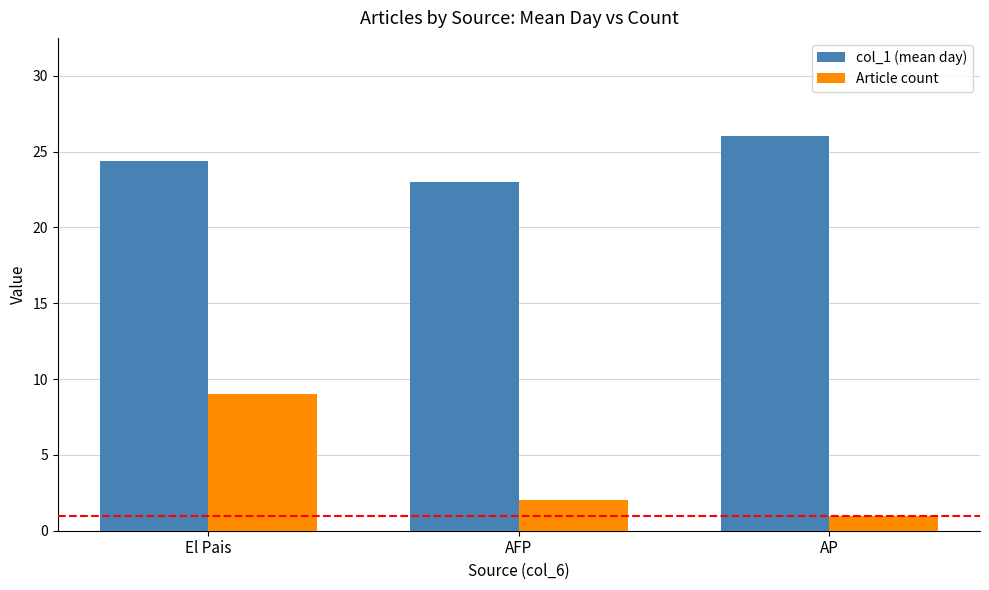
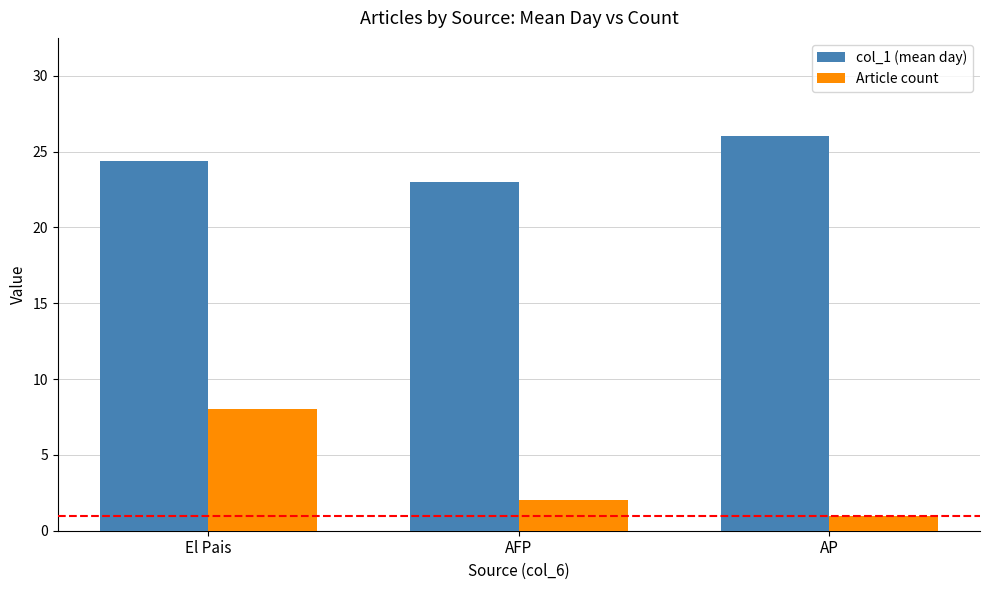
Article count, El Pais: 9 -> 8
